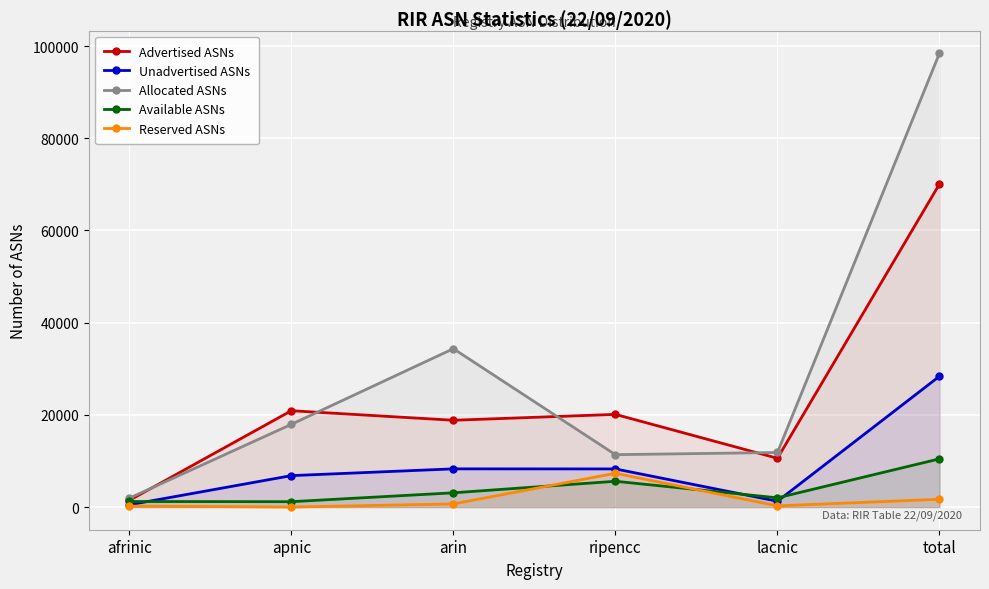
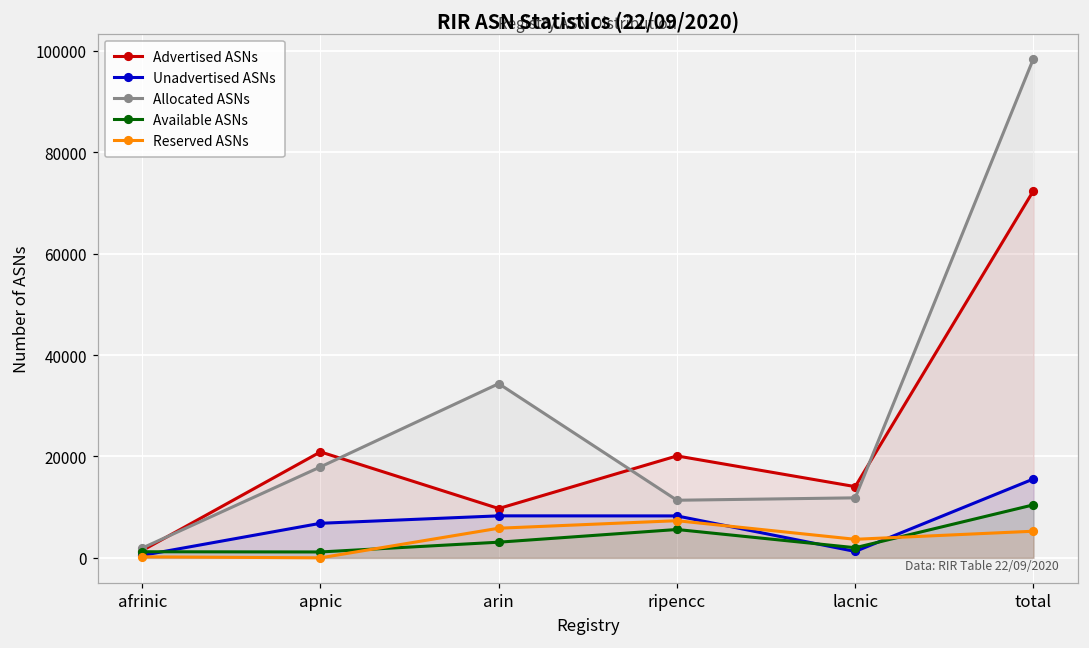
Advertised ASNs, arin: 19000 -> 10000
Reserved ASNs, arin: 1000 -> 6000
Advertised ASNs, lacnic: 11000 -> 14000
Reserved ASNs, lacnic: 0 -> 4000
Advertised ASNs, total: 70000 -> 72000
Unadvertised ASNs, total: 28000 -> 16000
Reserved ASNs, total: 2000 -> 5000
